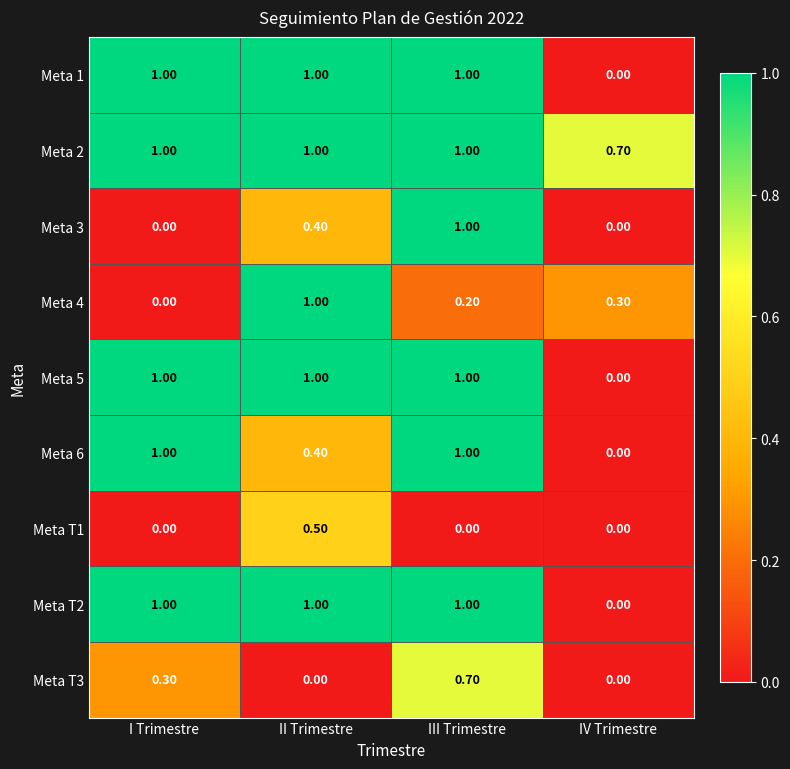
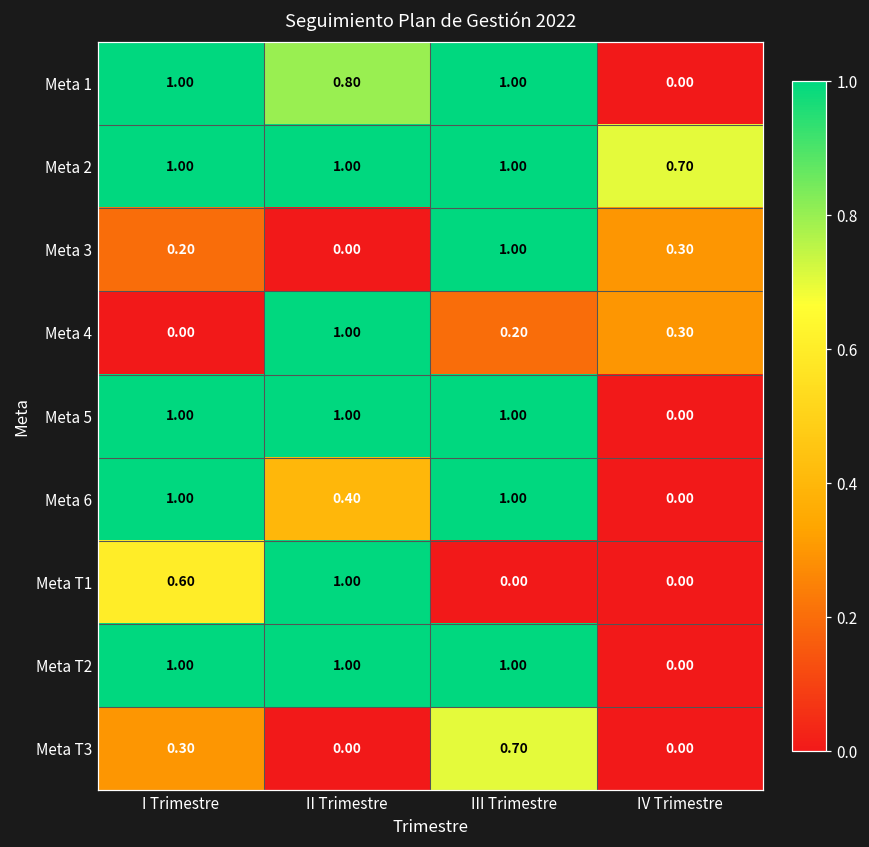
Meta 1, II Trimestre: 1.00 -> 0.80
Meta 3, I Trimestre: 0.00 -> 0.20
Meta 3, II Trimestre: 0.40 -> 0.00
Meta 3, IV Trimestre: 0.00 -> 0.30
Meta T1, I Trimestre: 0.00 -> 0.60
Meta T1, II Trimestre: 0.50 -> 1.00
